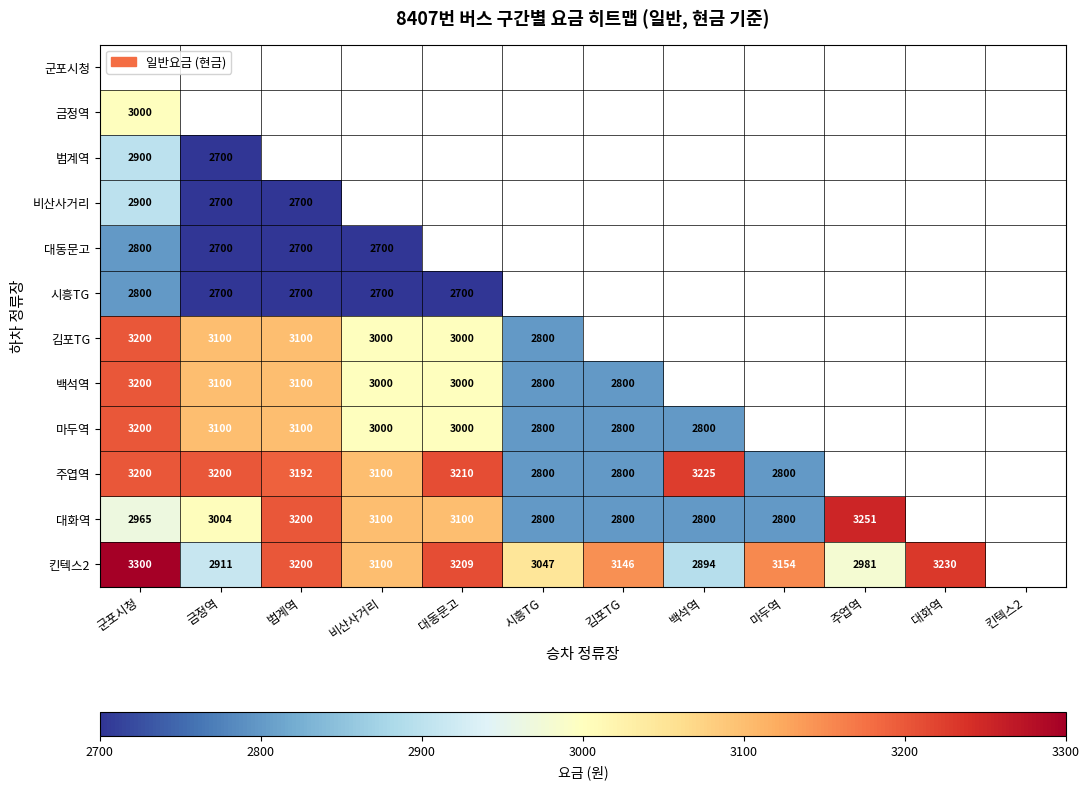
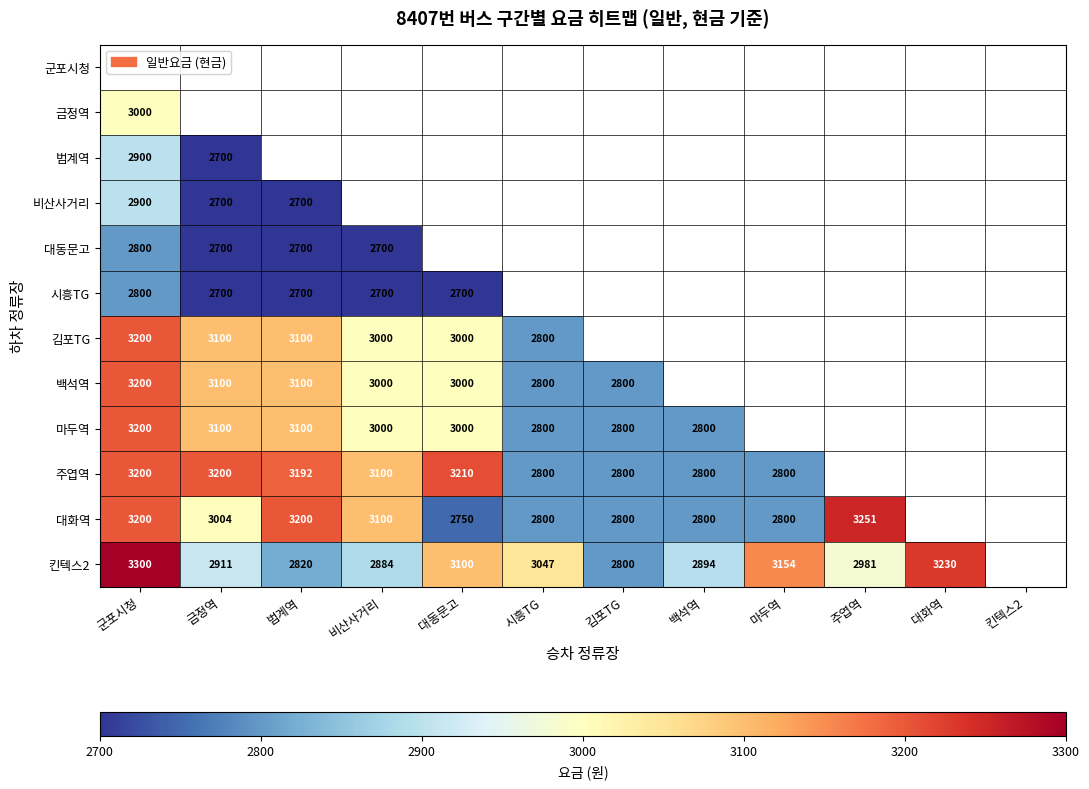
주엽역, 백석역: 3225 -> 2800
대화역, 군포시청: 2965 -> 3200
대화역, 대동문고: 3100 -> 2750
킨텍스2, 범계역: 3200 -> 2820
킨텍스2, 비산사거리: 3100 -> 2884
킨텍스2, 대동문고: 3209 -> 3100
킨텍스2, 김포TG: 3146 -> 2800
